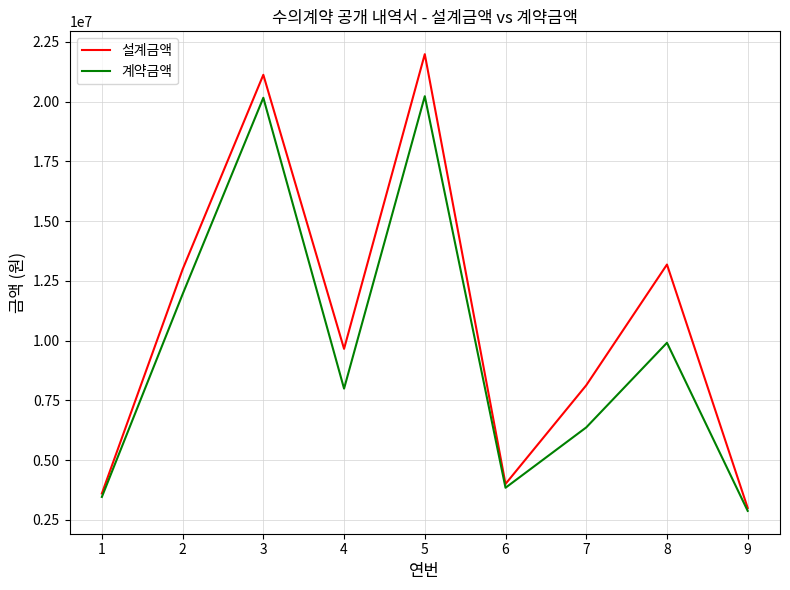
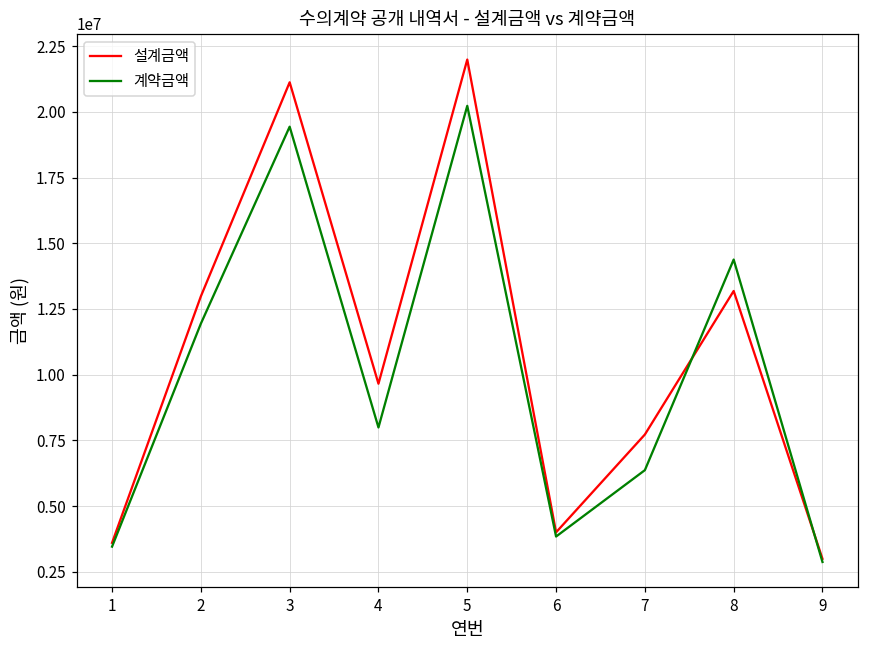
계약금액, 3: 20200000 -> 19400000
설계금액, 7: 8100000 -> 7700000
계약금액, 8: 9900000 -> 14400000
